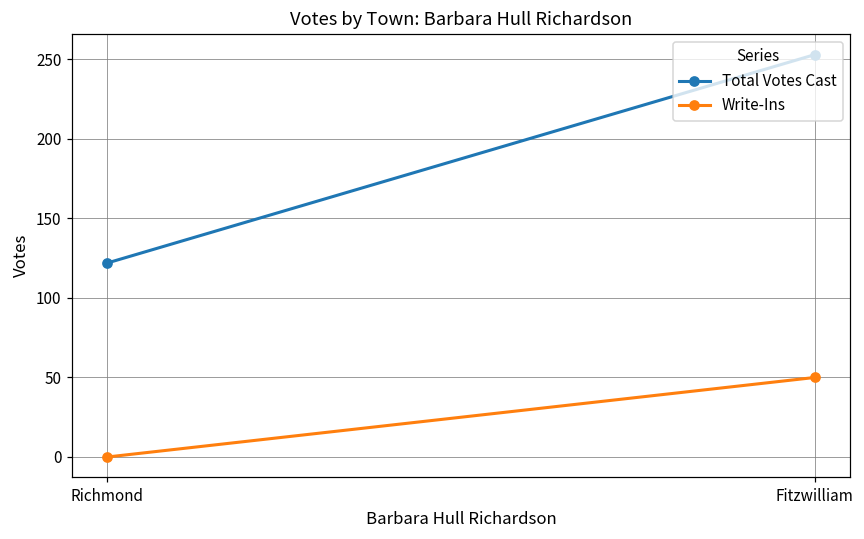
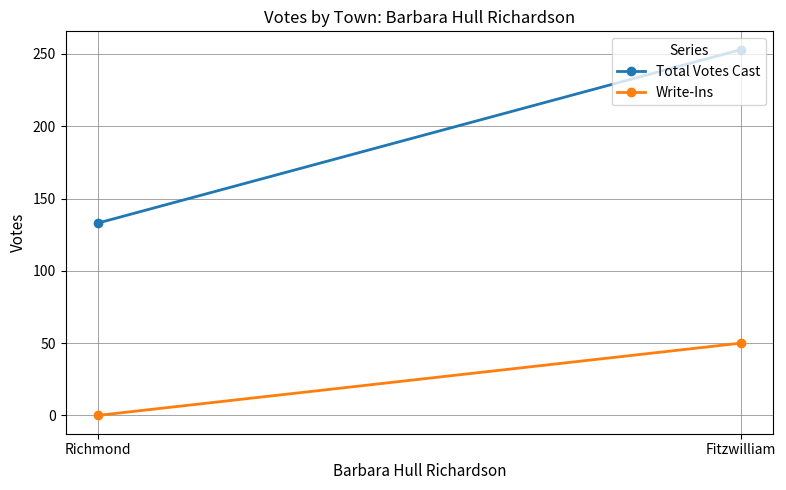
Total Votes Cast, Richmond: 122 -> 133
